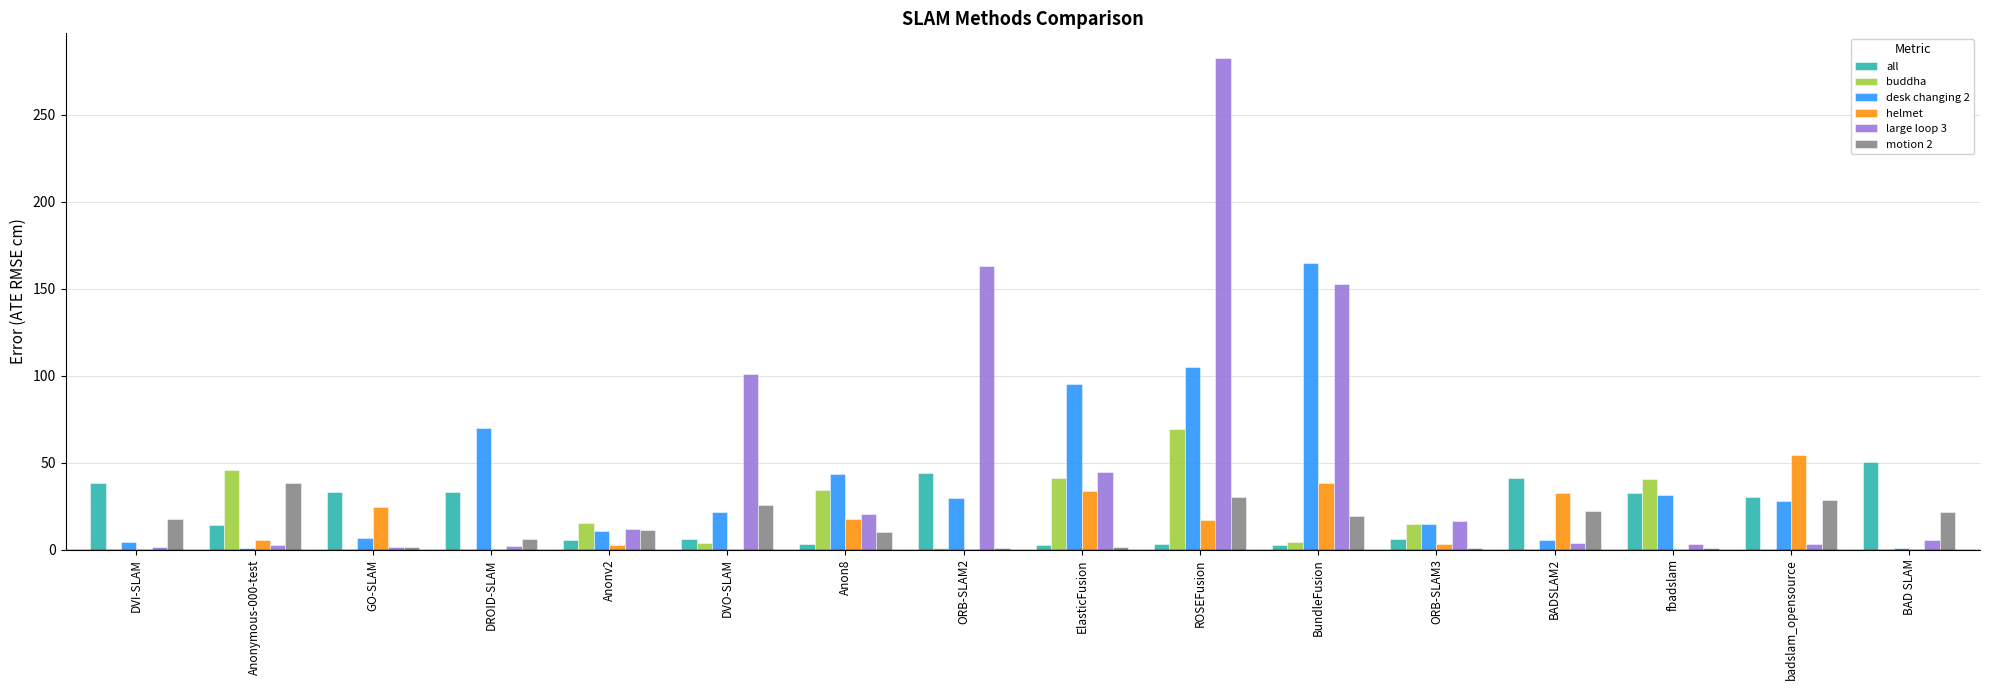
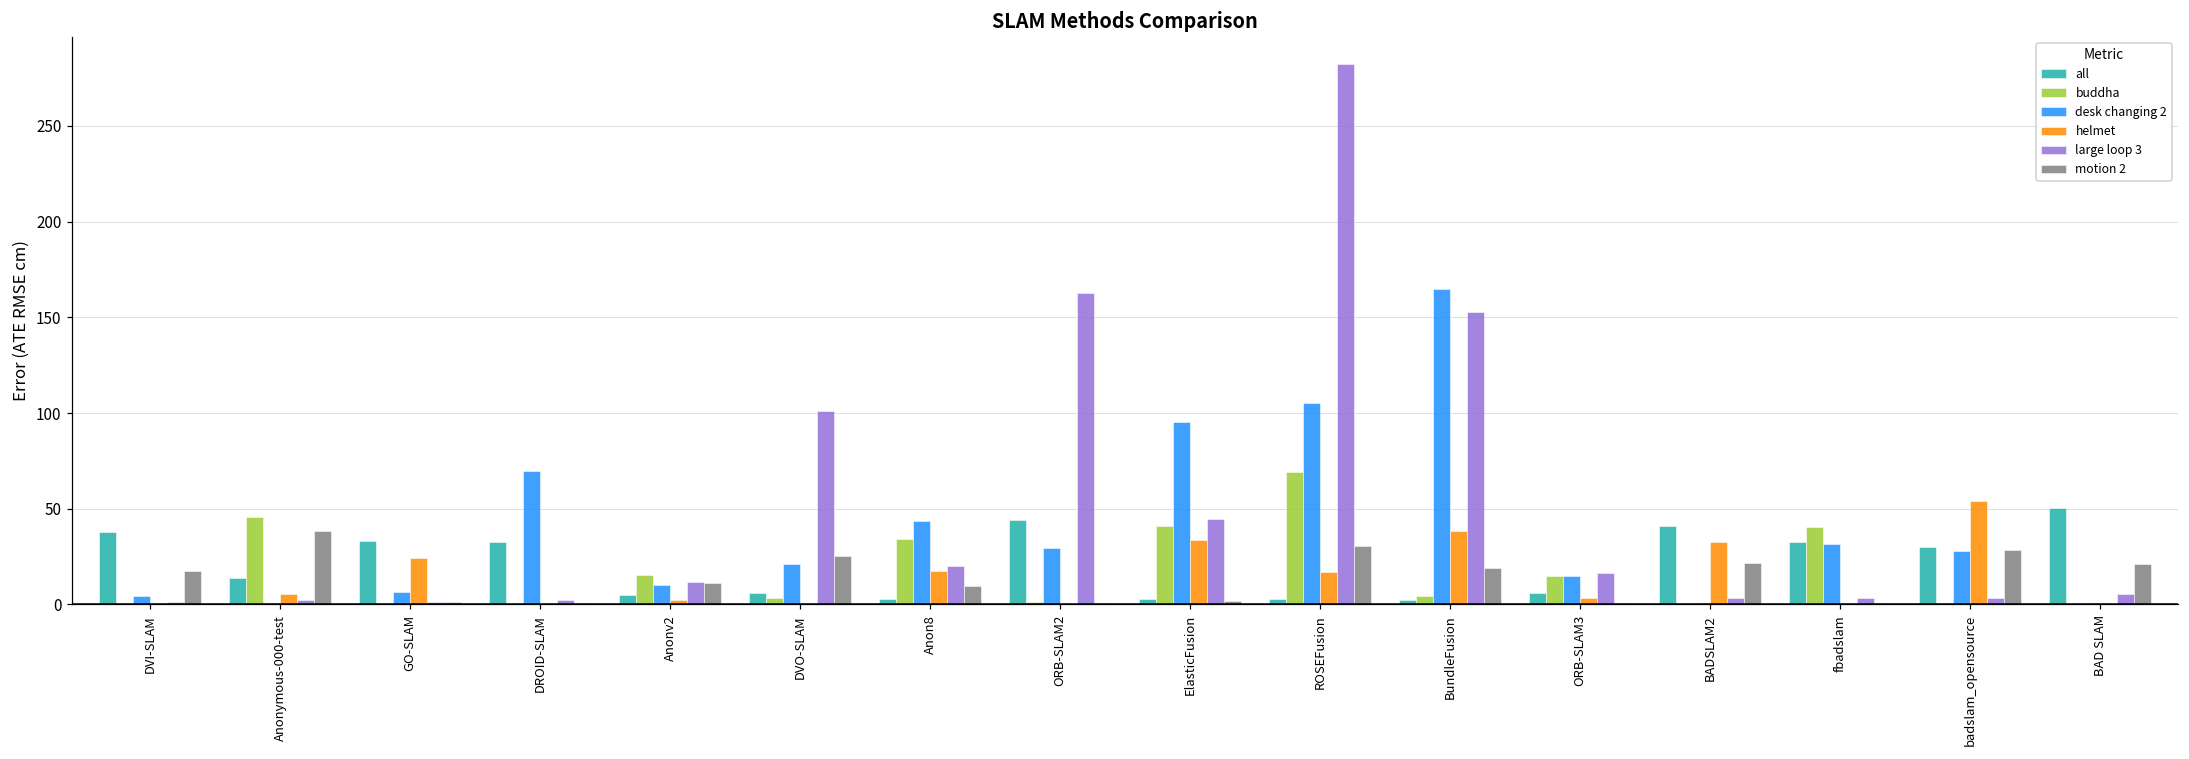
motion 2, DROID-SLAM: 6 -> 1
desk changing 2, BADSLAM2: 6 -> 1
